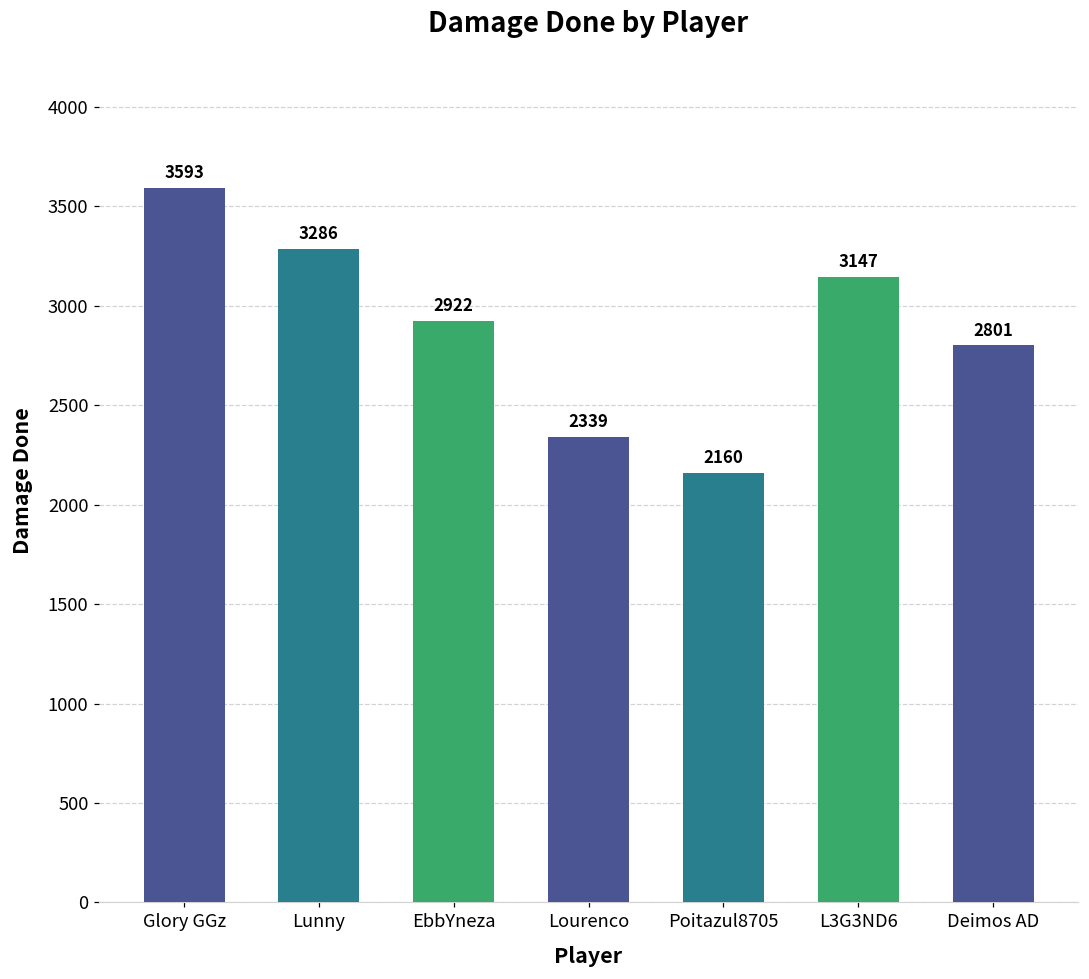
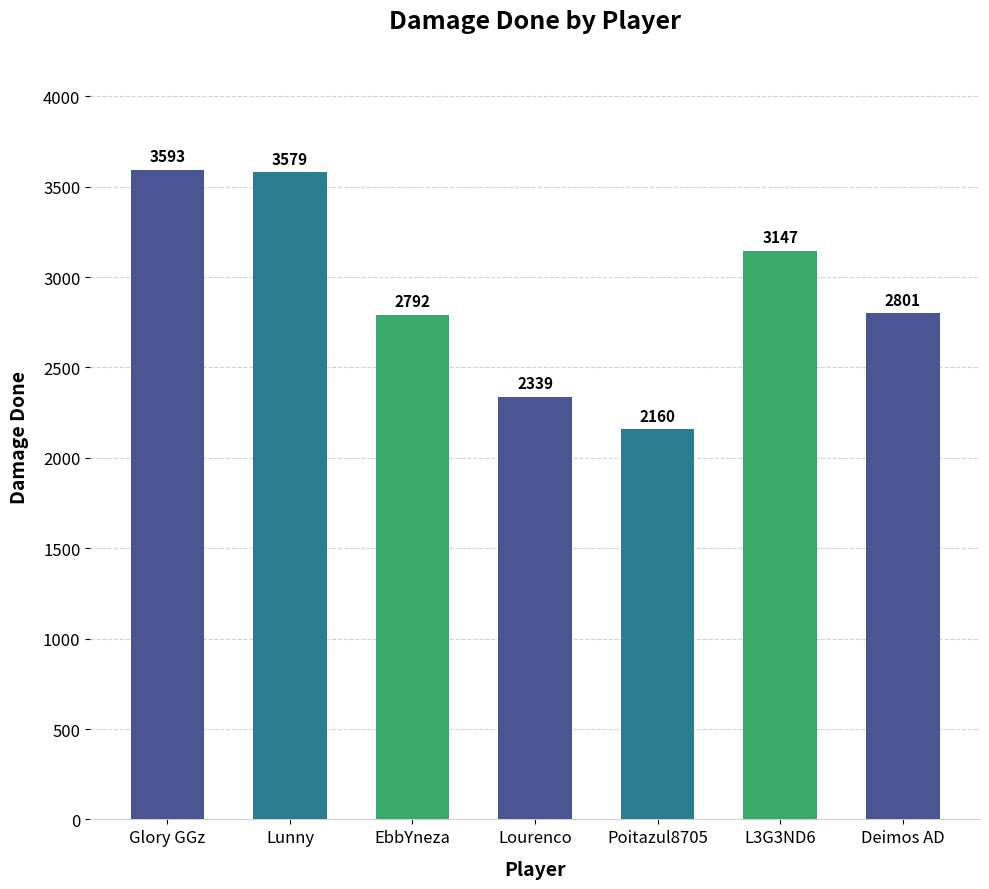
Lunny: 3286 -> 3579
EbbYneza: 2922 -> 2792
